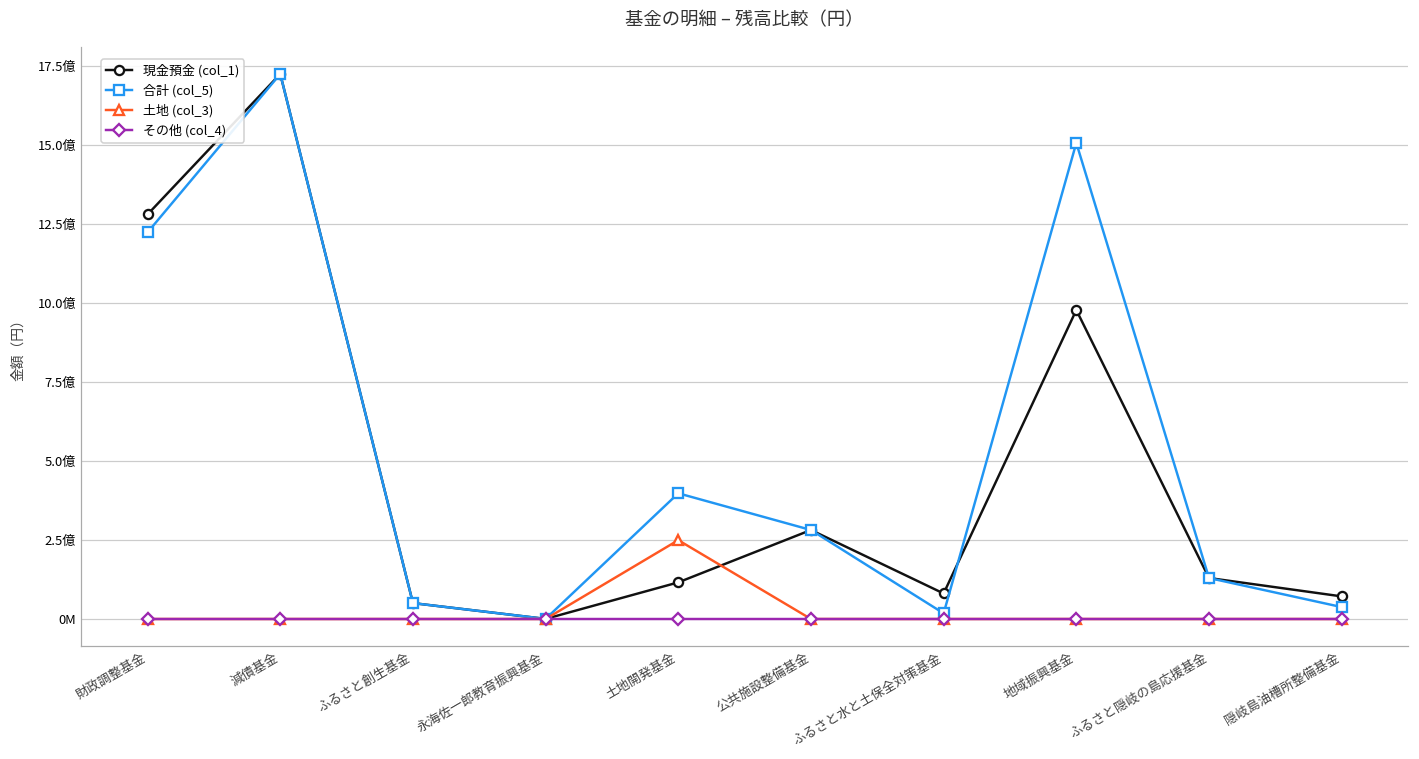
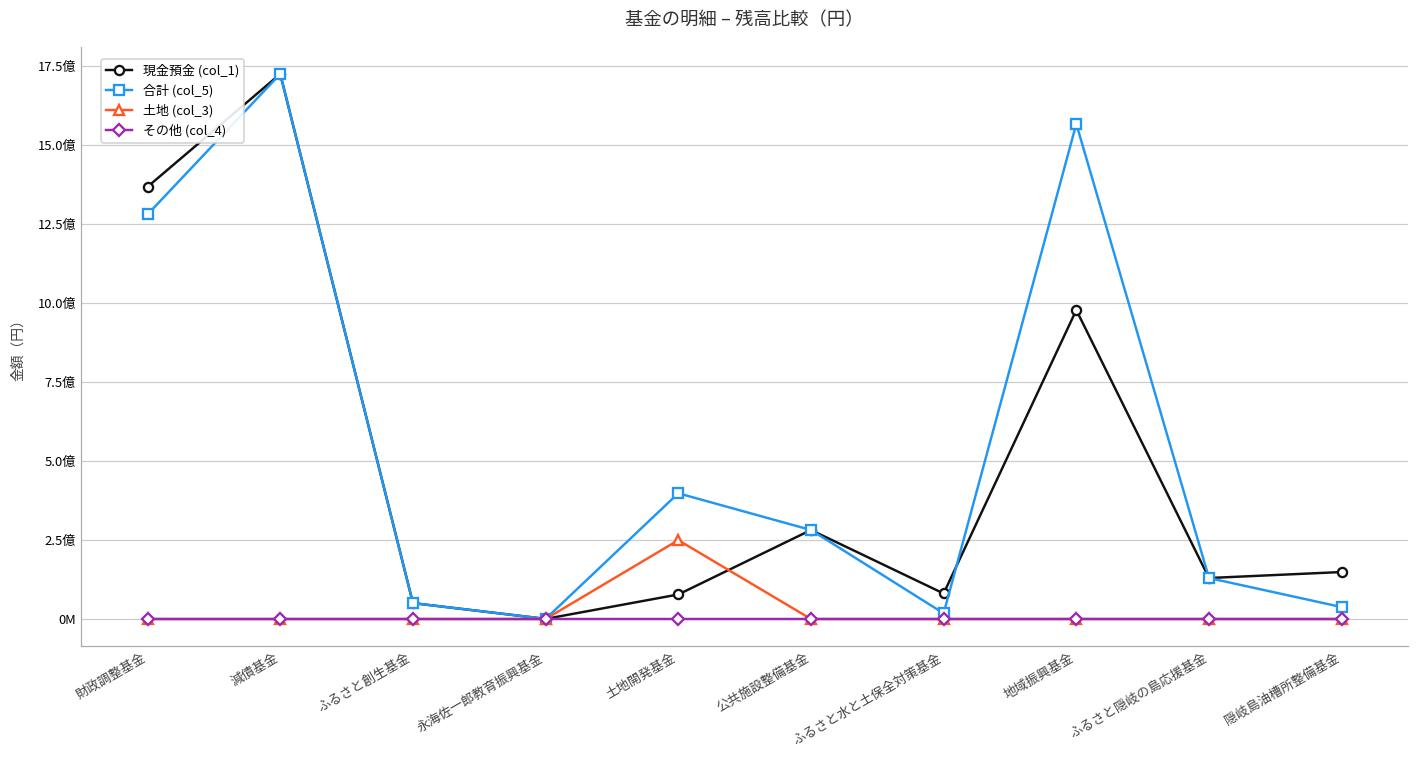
現金預金 (col_1), 財政調整基金: 12.8億 -> 13.7億
合計 (col_5), 財政調整基金: 12.2億 -> 12.8億
現金預金 (col_1), 土地開発基金: 1.2億 -> 0.8億
合計 (col_5), 地域振興基金: 15.1億 -> 15.7億
現金預金 (col_1), 隠岐島油槽所整備基金: 0.7億 -> 1.5億
